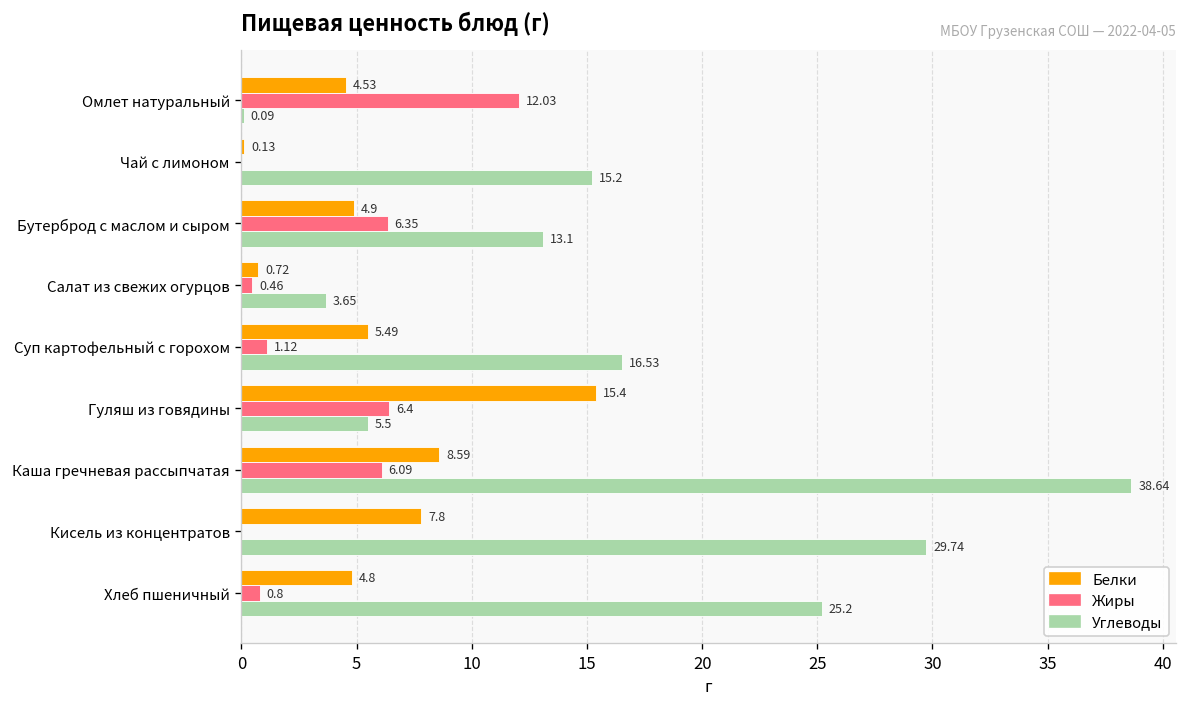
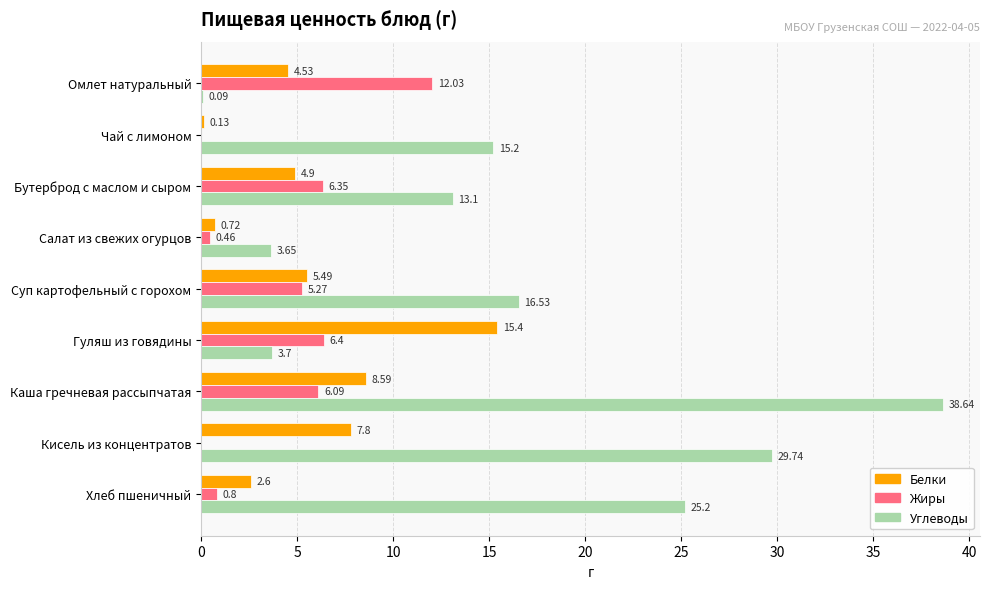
Жиры, Суп картофельный с горохом: 1.12 -> 5.27
Углеводы, Гуляш из говядины: 5.5 -> 3.7
Белки, Хлеб пшеничный: 4.8 -> 2.6
